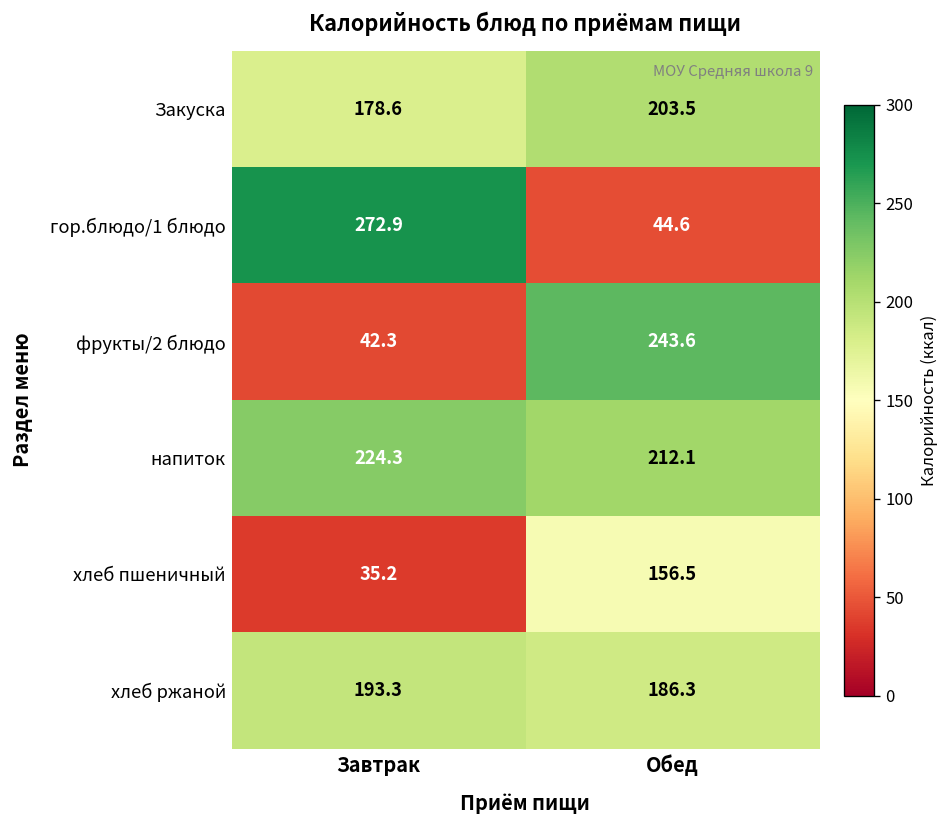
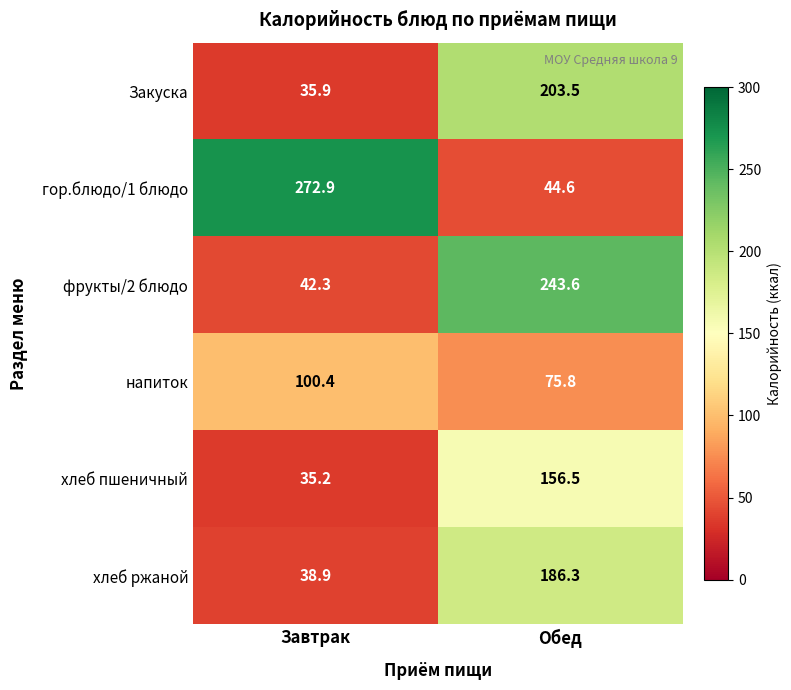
Закуска, Завтрак: 178.6 -> 35.9
напиток, Завтрак: 224.3 -> 100.4
напиток, Обед: 212.1 -> 75.8
хлеб ржаной, Завтрак: 193.3 -> 38.9
